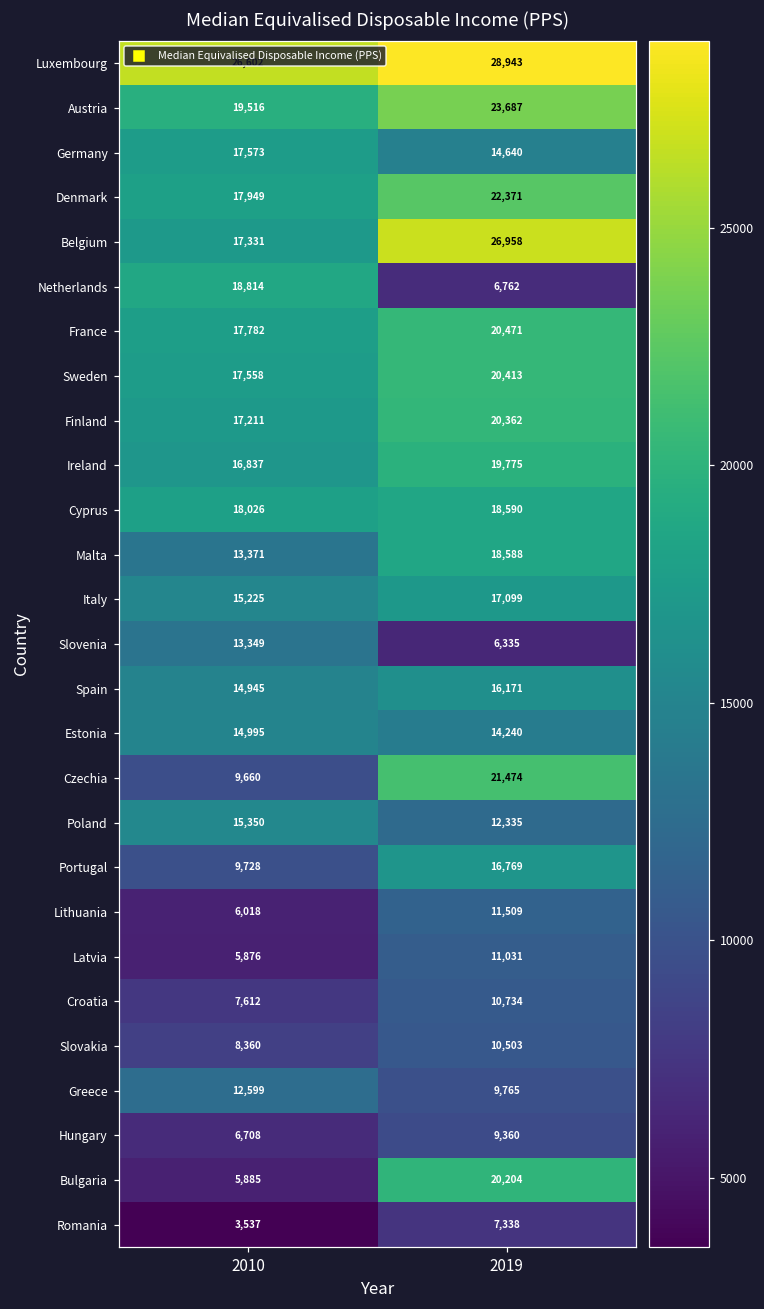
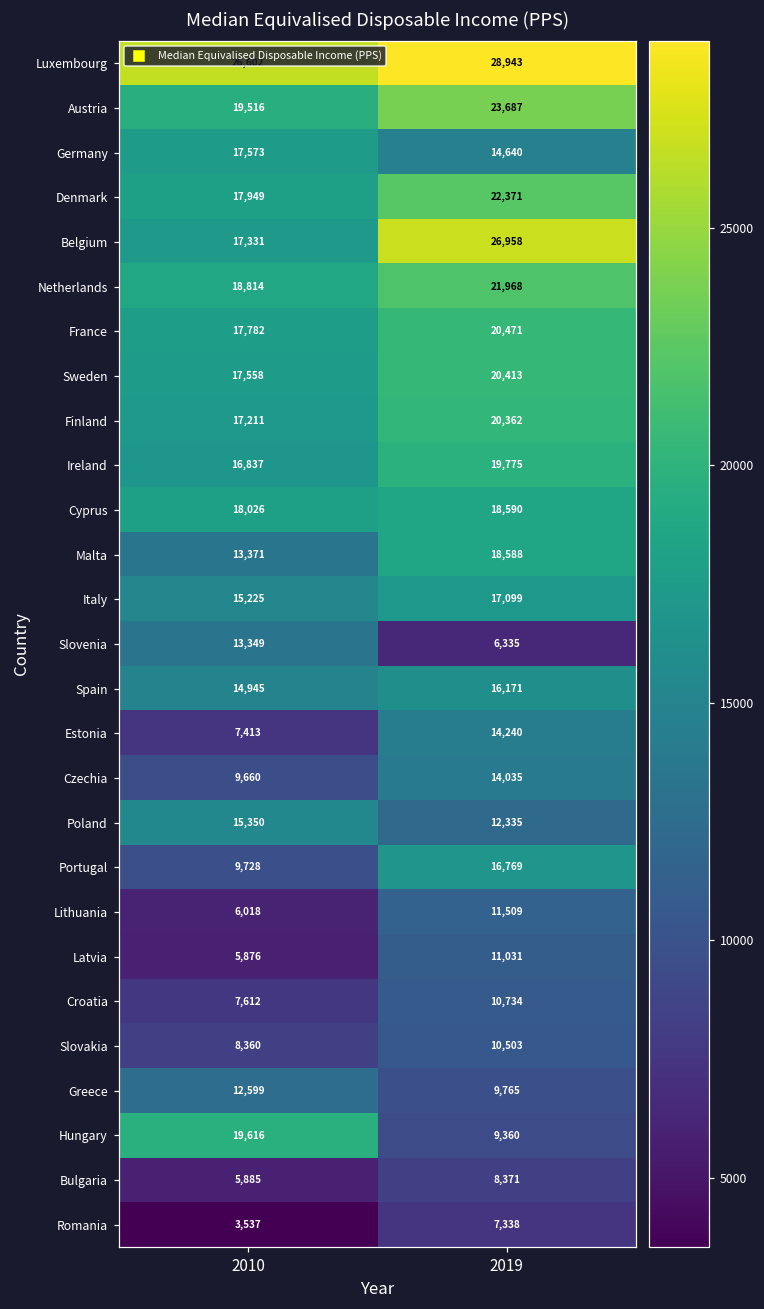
Netherlands, 2019: 6,762 -> 21,968
Estonia, 2010: 14,995 -> 7,413
Czechia, 2019: 21,474 -> 14,035
Hungary, 2010: 6,708 -> 19,616
Bulgaria, 2019: 20,204 -> 8,371
